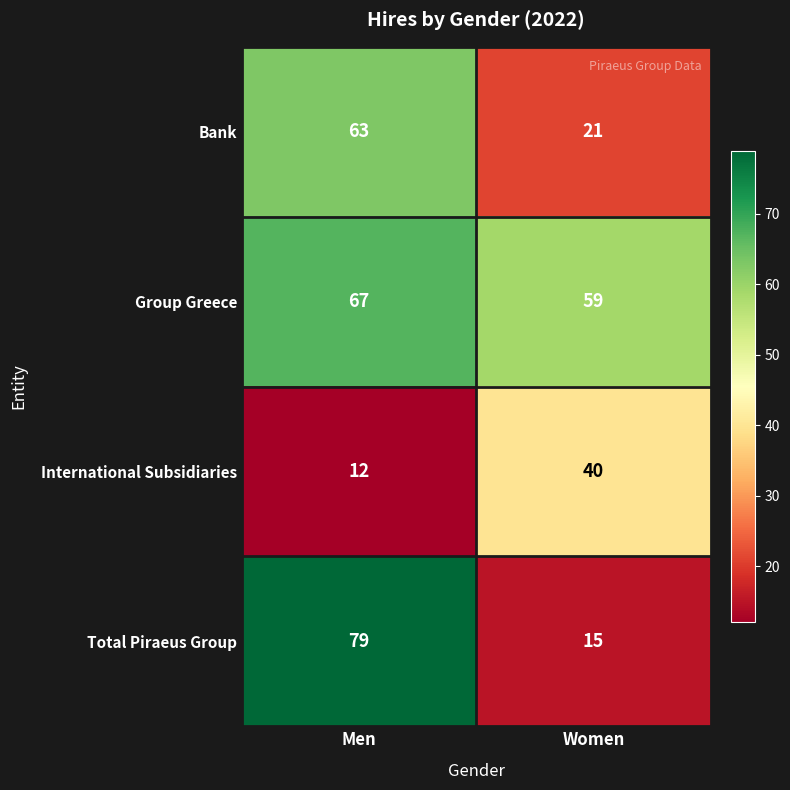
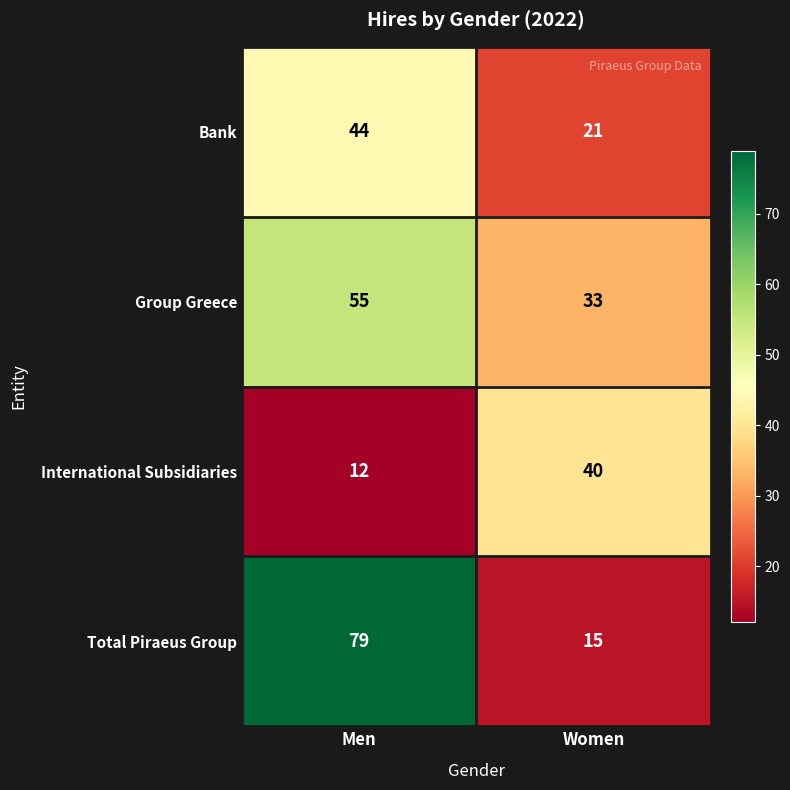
Bank, Men: 63 -> 44
Group Greece, Men: 67 -> 55
Group Greece, Women: 59 -> 33
